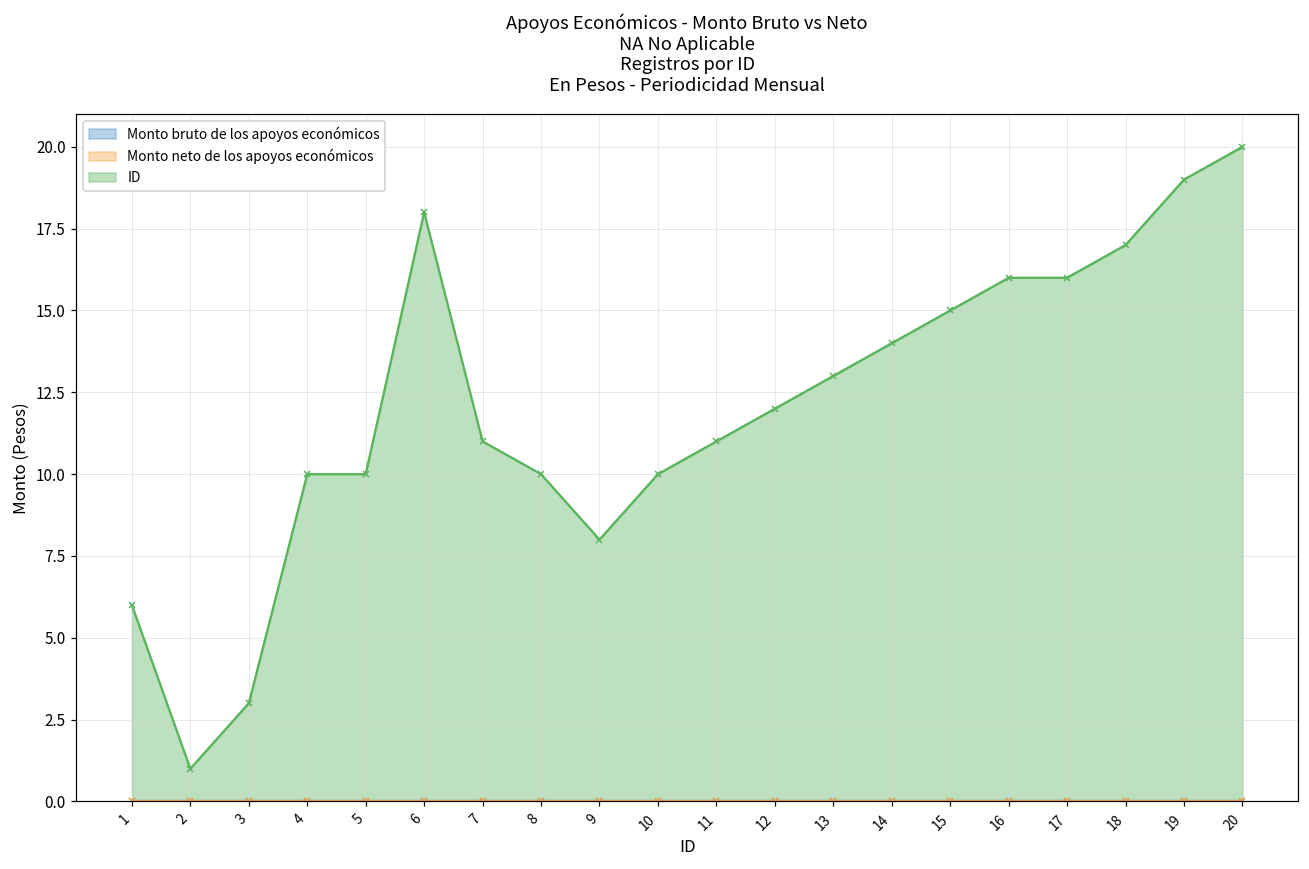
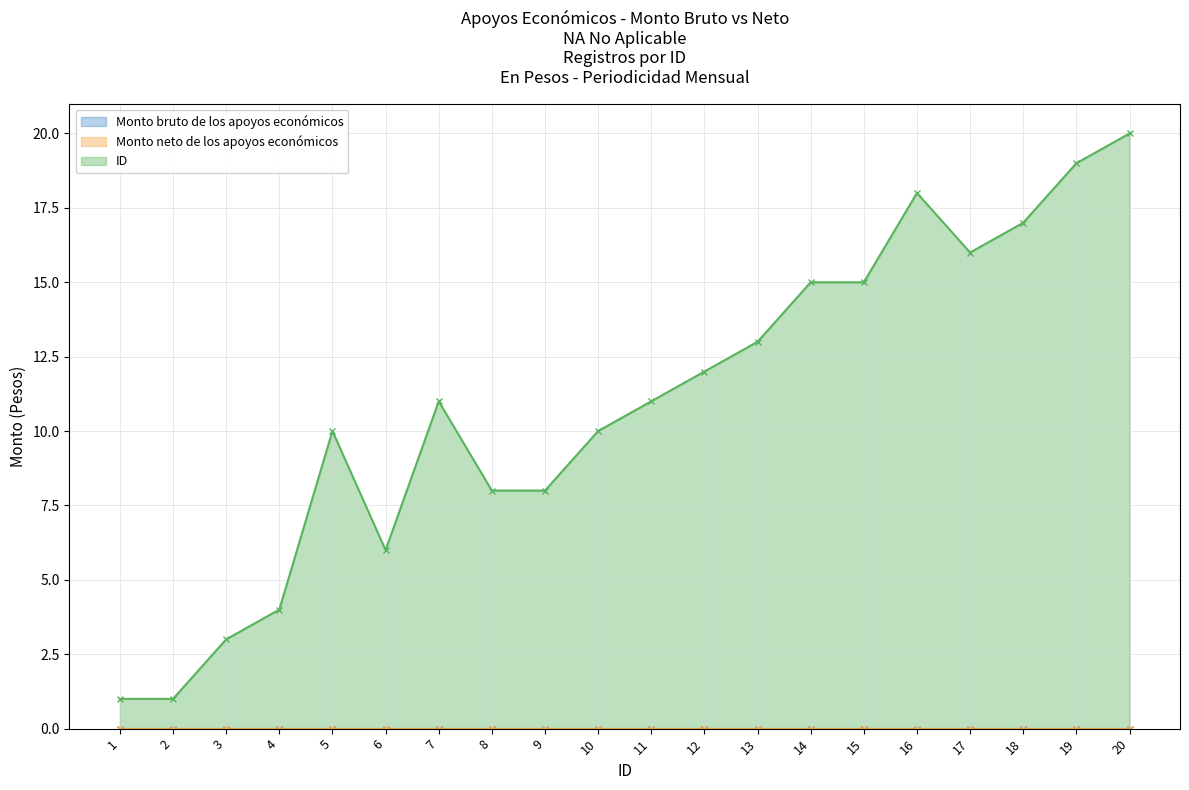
ID, 1: 6 -> 1
ID, 4: 10 -> 4
ID, 6: 18 -> 6
ID, 8: 10 -> 8
ID, 14: 14 -> 15
ID, 16: 16 -> 18
